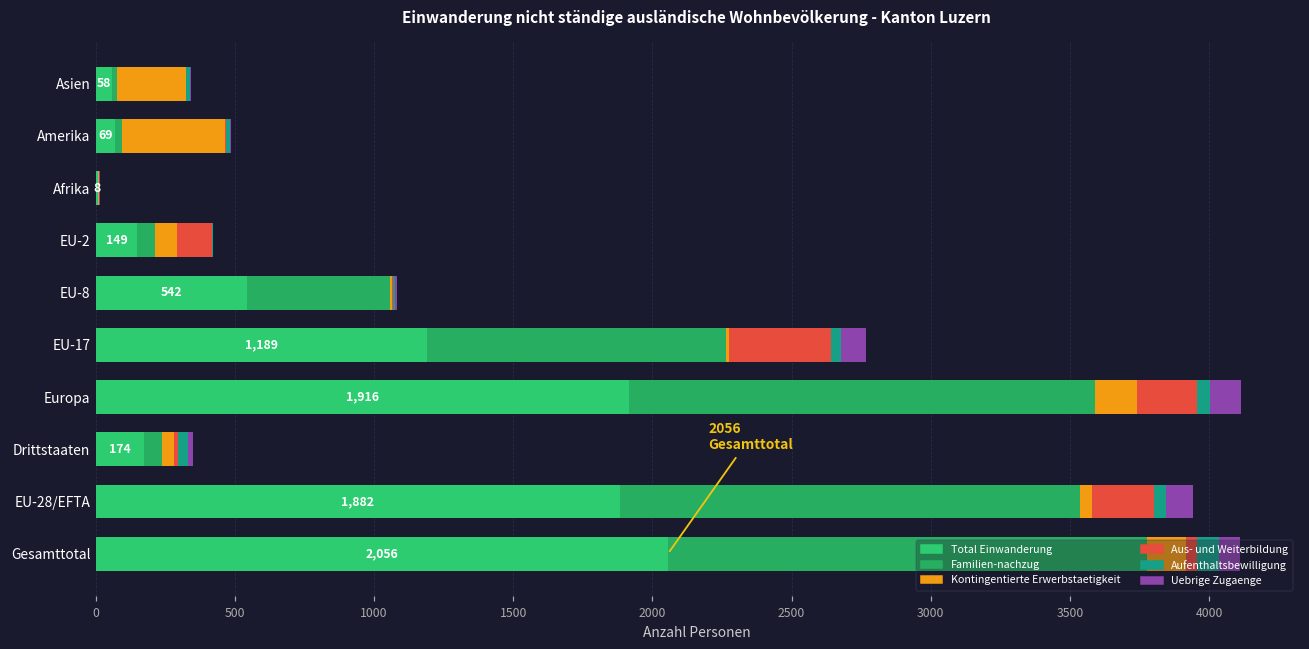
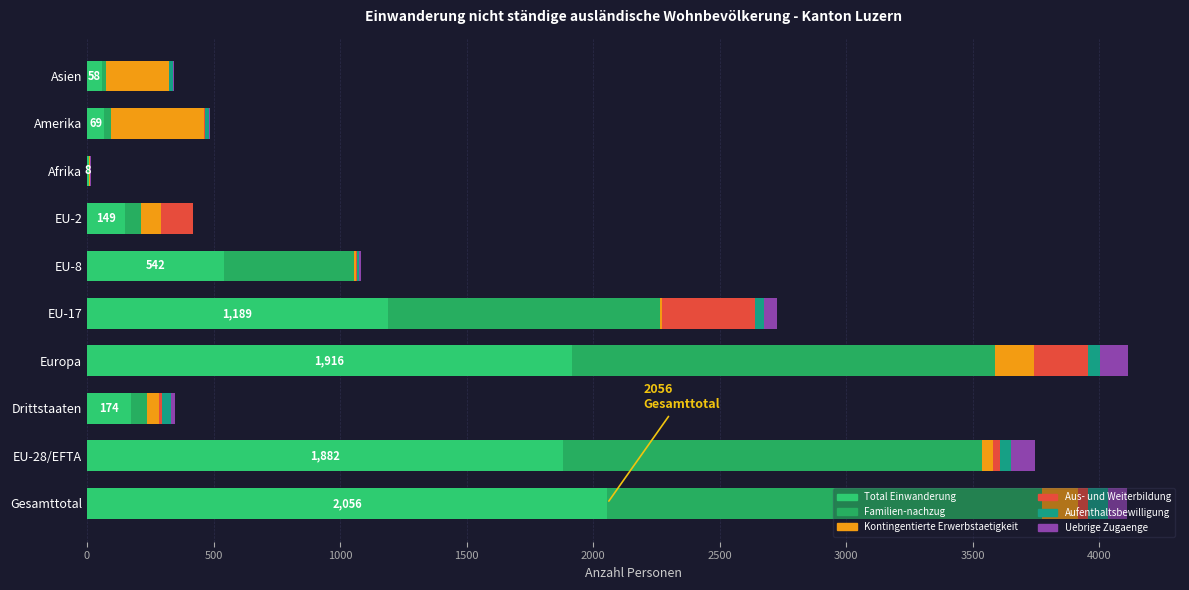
Uebrige Zugaenge, EU-17: 90 -> 50
Aus- und Weiterbildung, EU-28/EFTA: 220 -> 30
